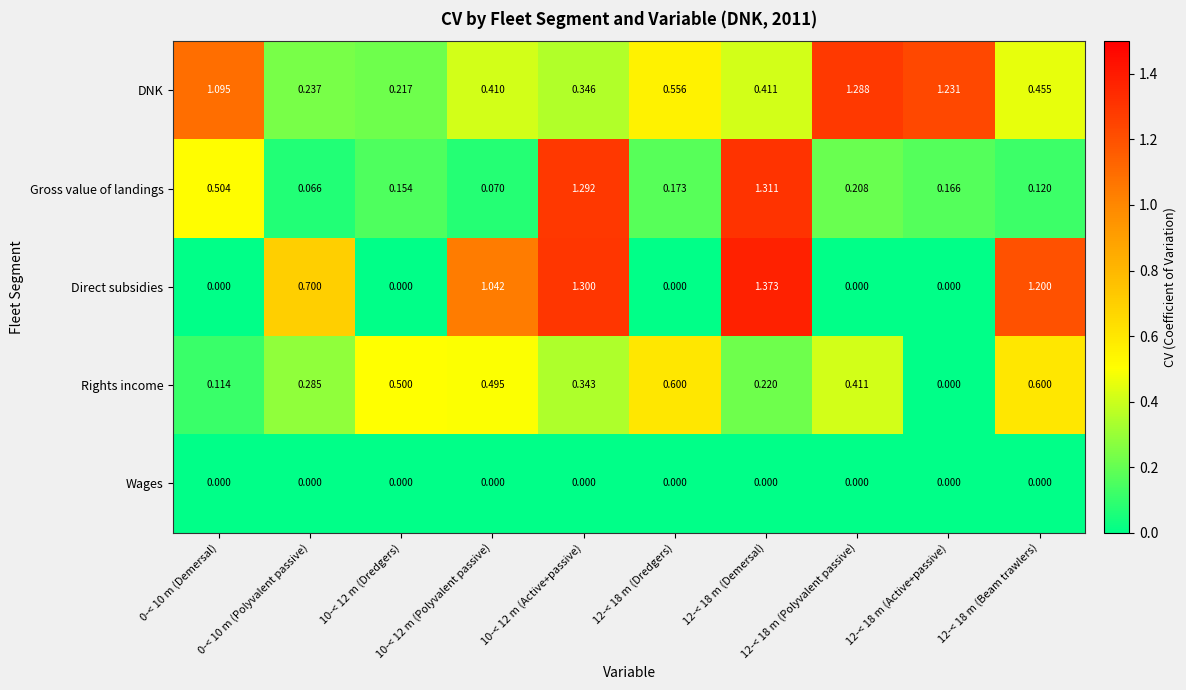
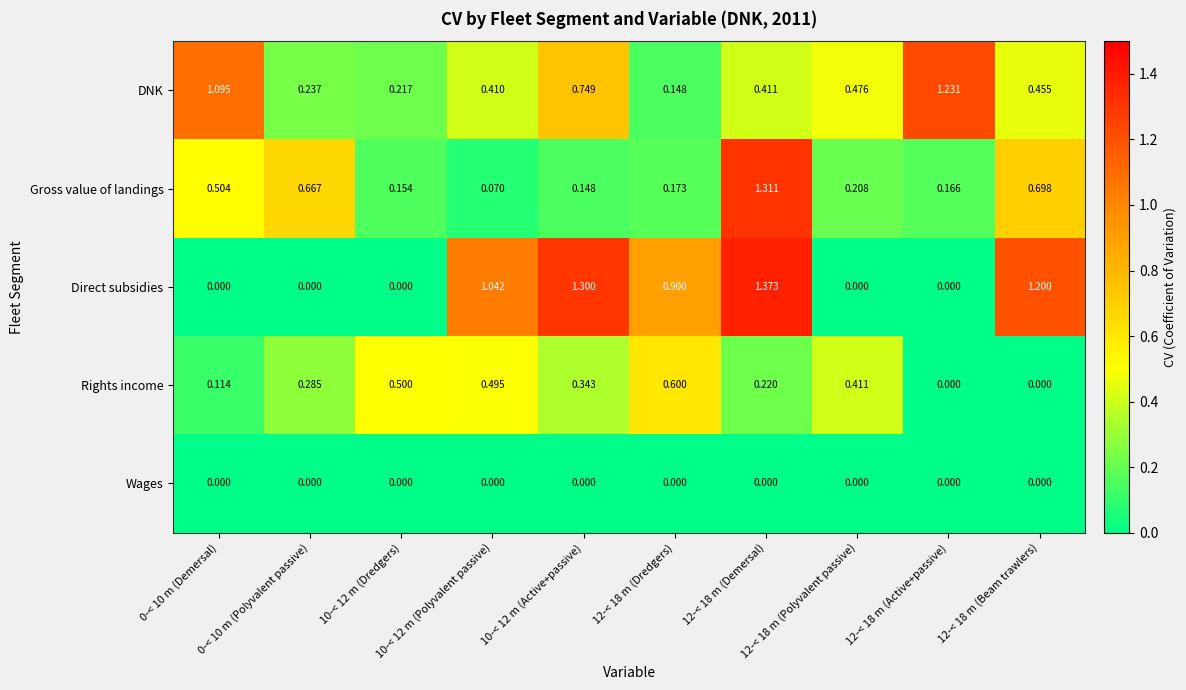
DNK, 10-< 12 m (Active+passive): 0.346 -> 0.749
DNK, 12-< 18 m (Dredgers): 0.556 -> 0.148
DNK, 12-< 18 m (Polyvalent passive): 1.288 -> 0.476
Gross value of landings, 0-< 10 m (Polyvalent passive): 0.066 -> 0.667
Gross value of landings, 10-< 12 m (Active+passive): 1.292 -> 0.148
Gross value of landings, 12-< 18 m (Beam trawlers): 0.120 -> 0.698
Direct subsidies, 0-< 10 m (Polyvalent passive): 0.700 -> 0.000
Direct subsidies, 12-< 18 m (Dredgers): 0.000 -> 0.900
Rights income, 12-< 18 m (Beam trawlers): 0.600 -> 0.000
